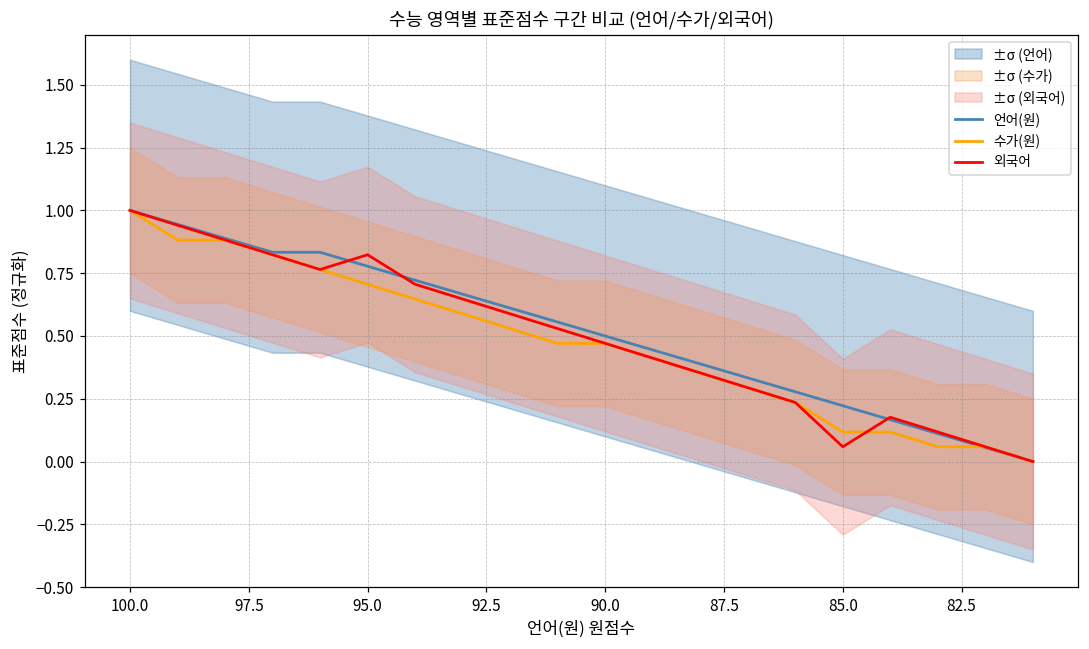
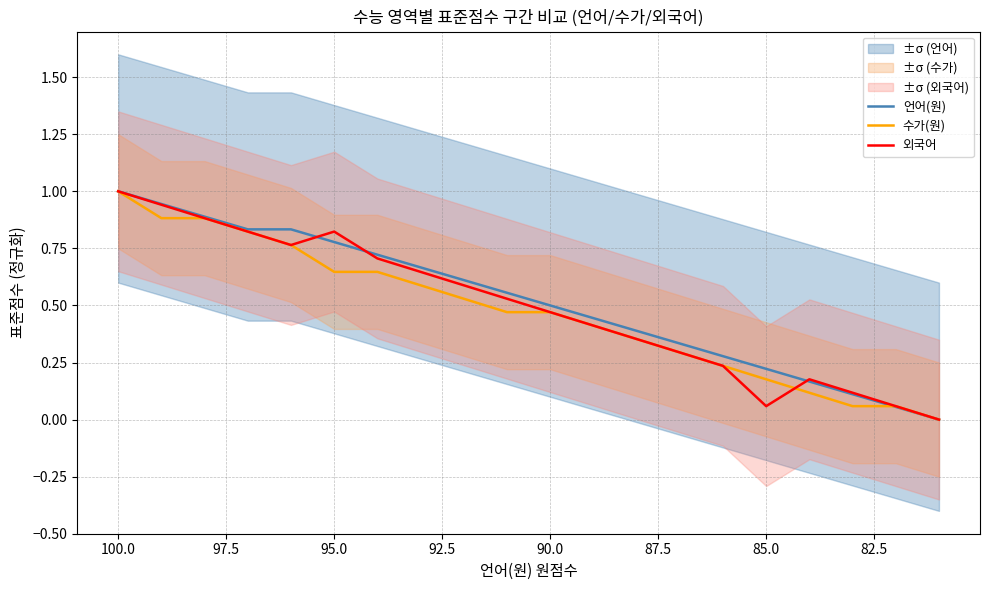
수가(원), 95.0: 0.71 -> 0.65
수가(원), 85.0: 0.12 -> 0.18
